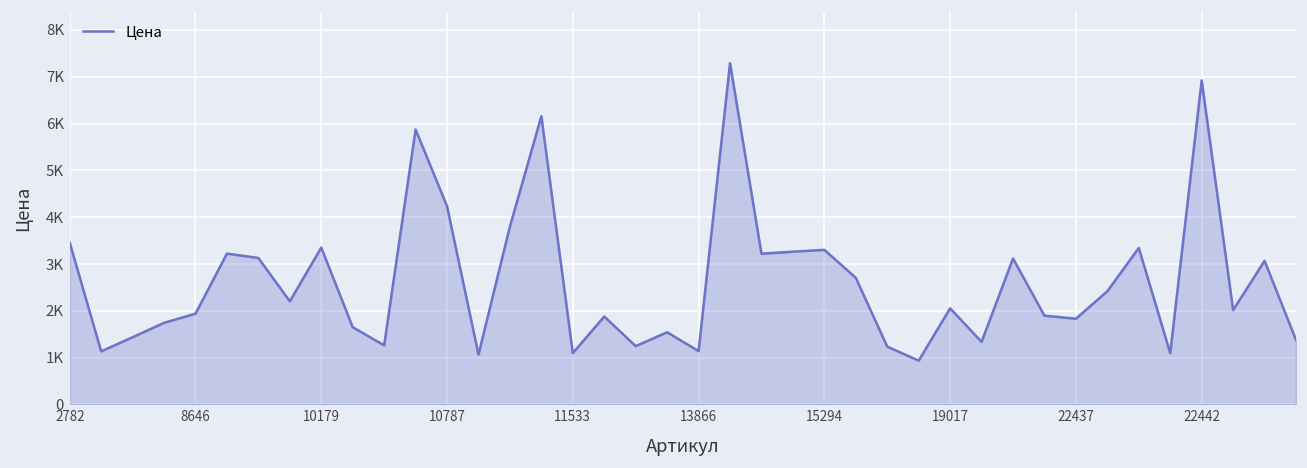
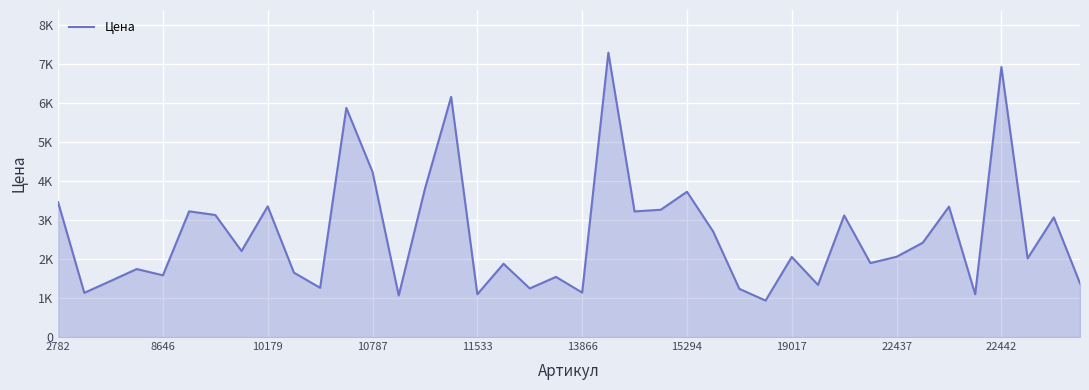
8646: 1900 -> 1600
15294: 3300 -> 3700
22437: 1800 -> 2100
